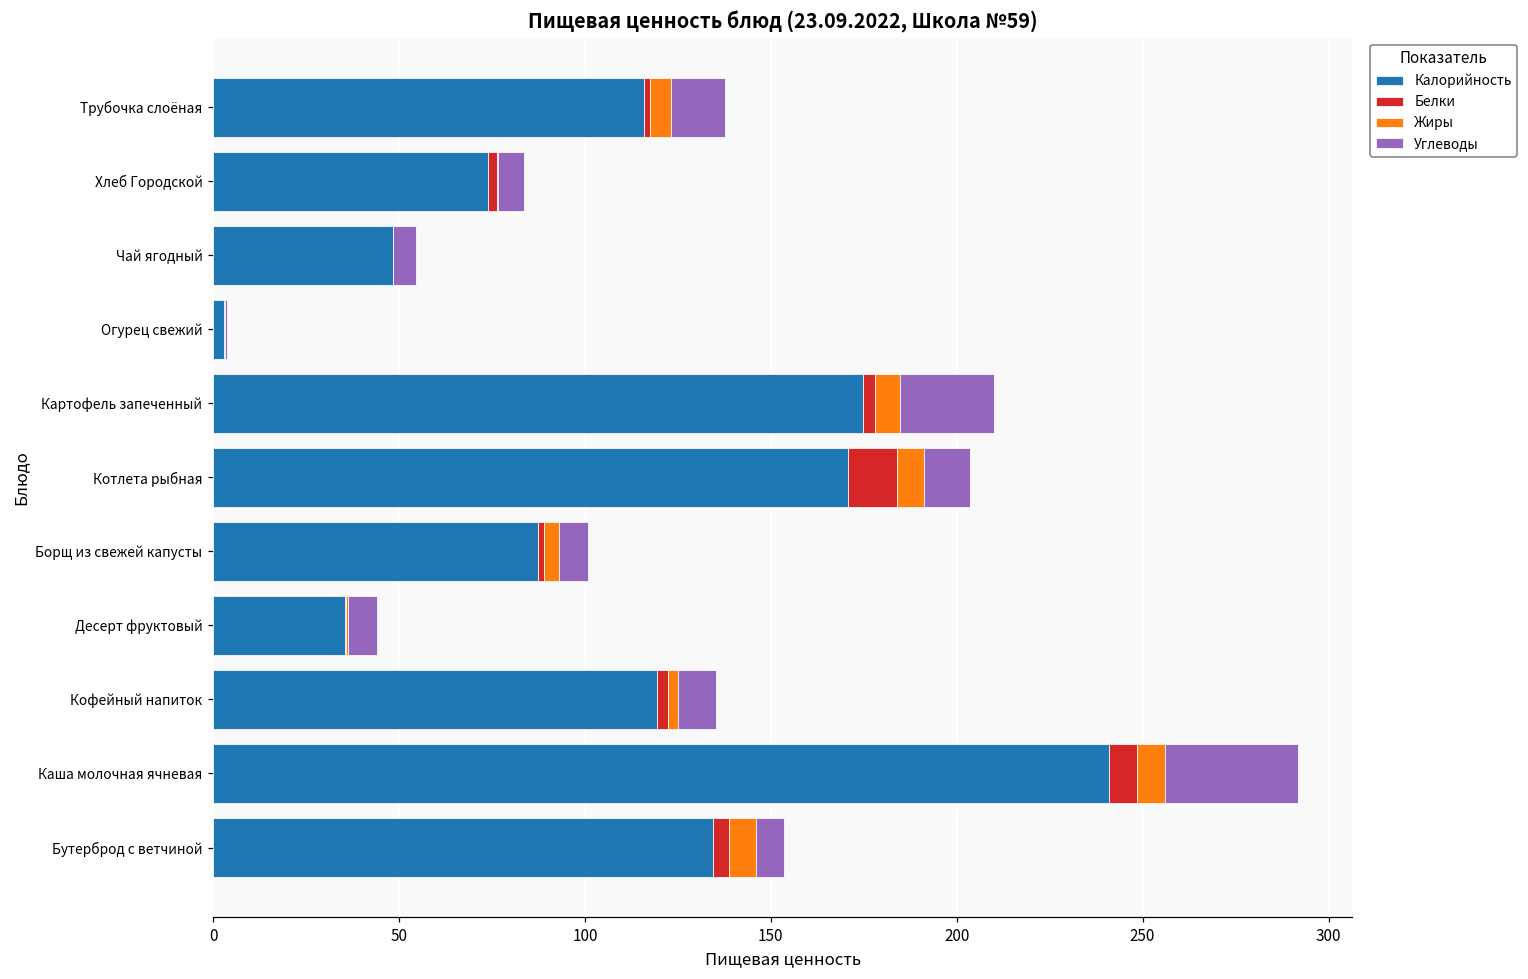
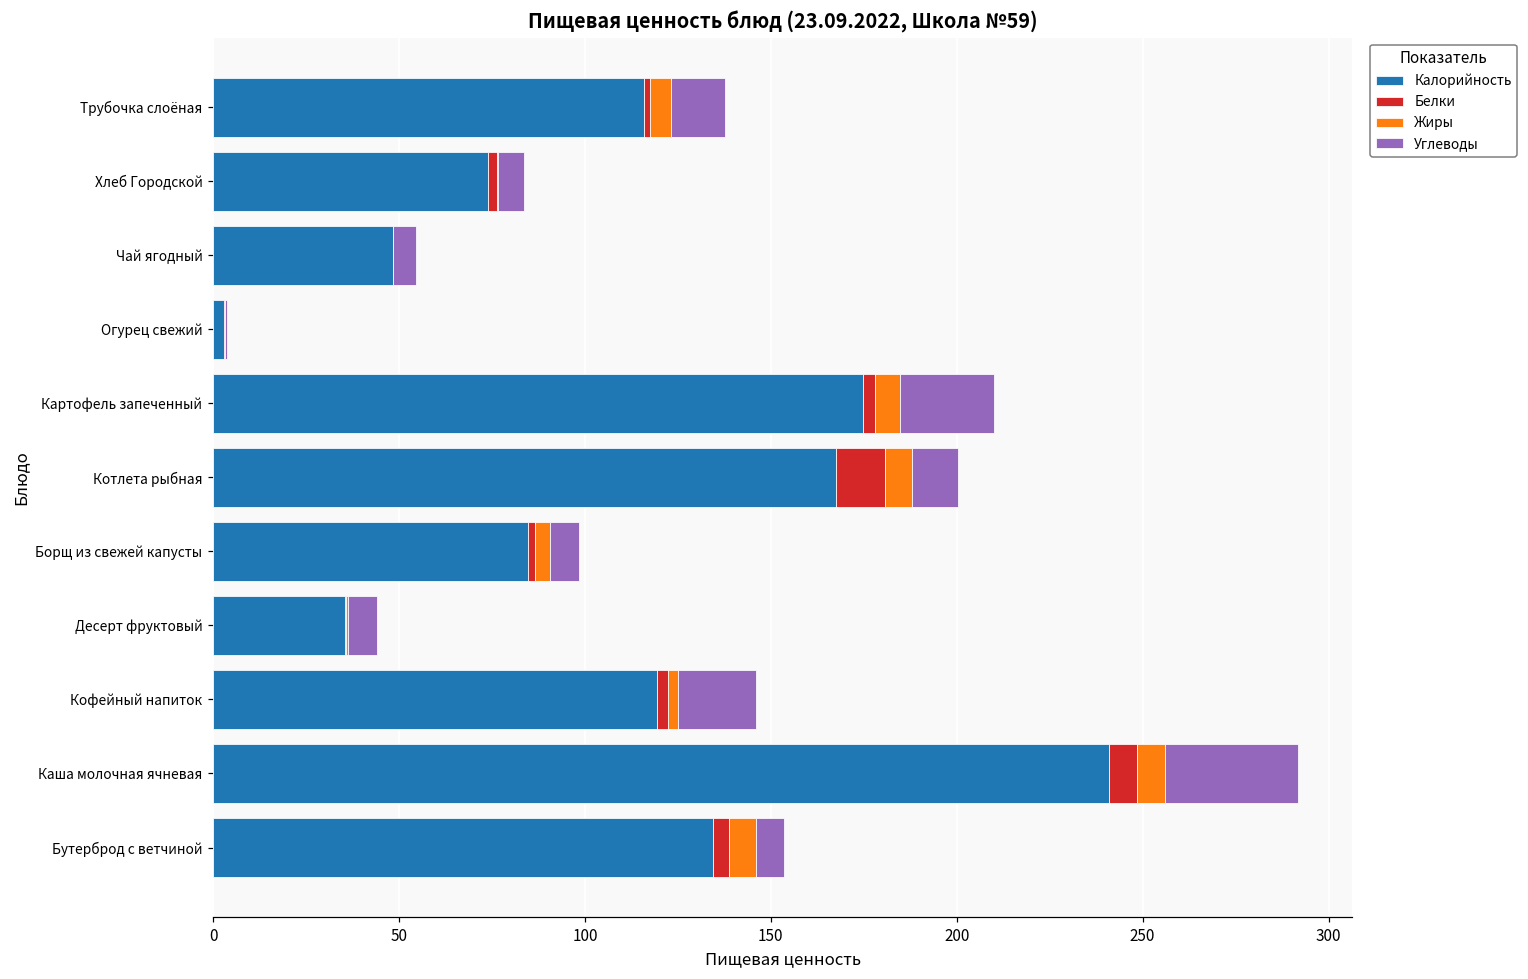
Калорийность, Котлета рыбная: 171 -> 168
Калорийность, Борщ из свежей капусты: 87 -> 85
Углеводы, Кофейный напиток: 10 -> 21
